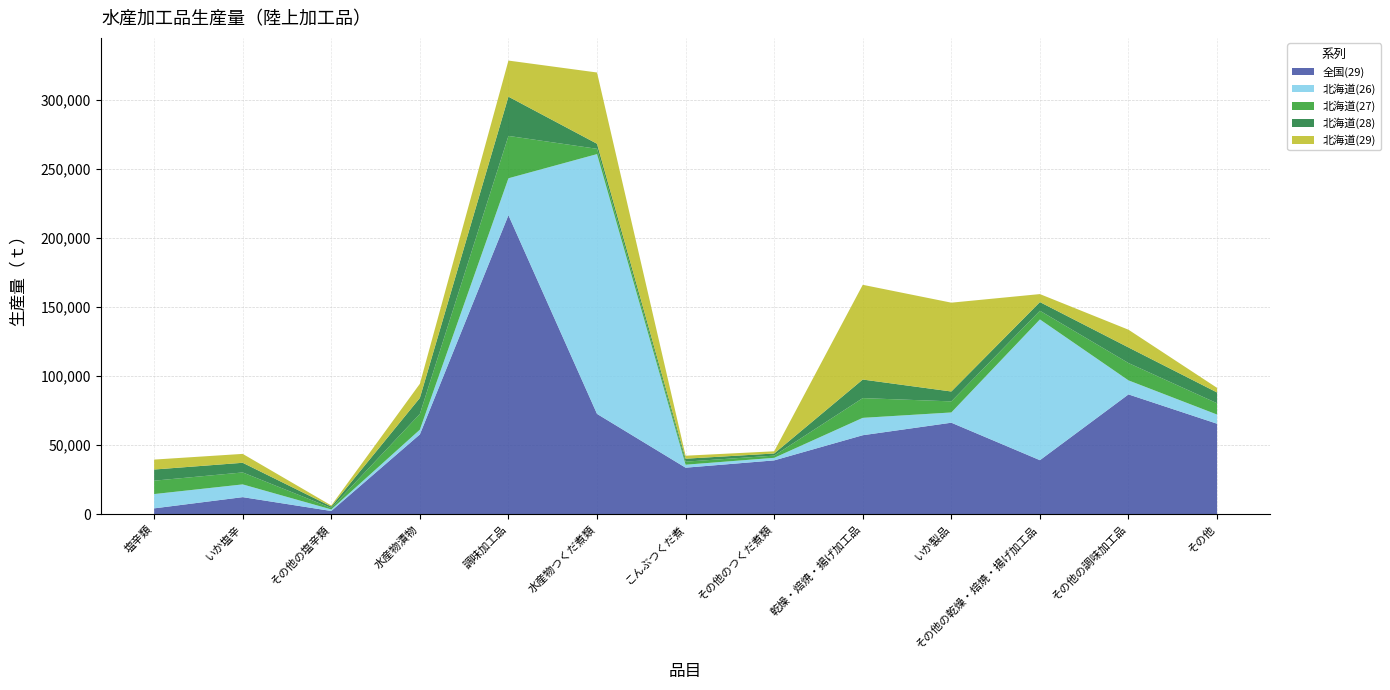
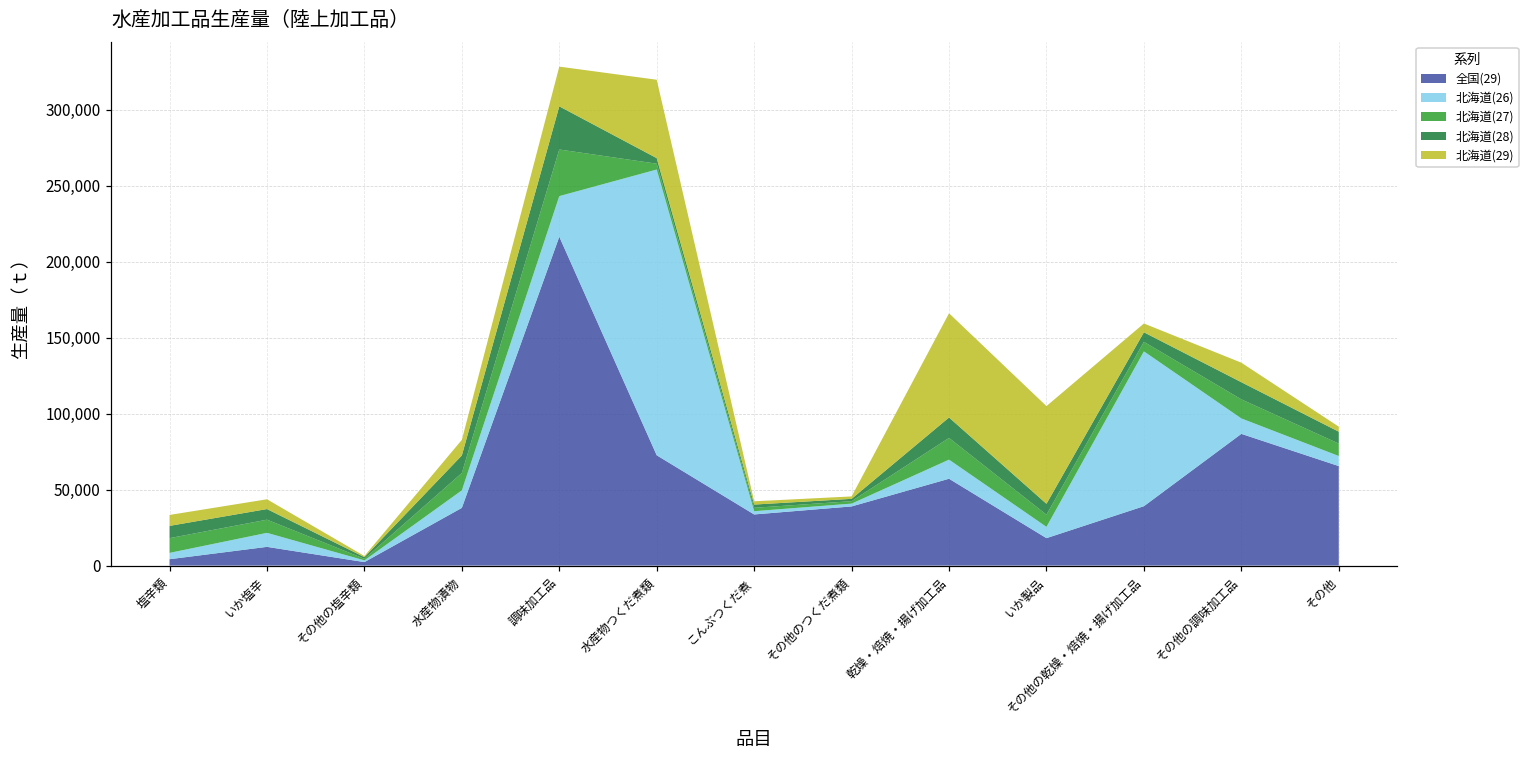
北海道(26), 塩辛類: 10,000 -> 4,000
全国(29), 水産物漬物: 58,000 -> 38,000
北海道(26), 水産物漬物: 3,000 -> 12,000
全国(29), いか製品: 66,000 -> 18,000
